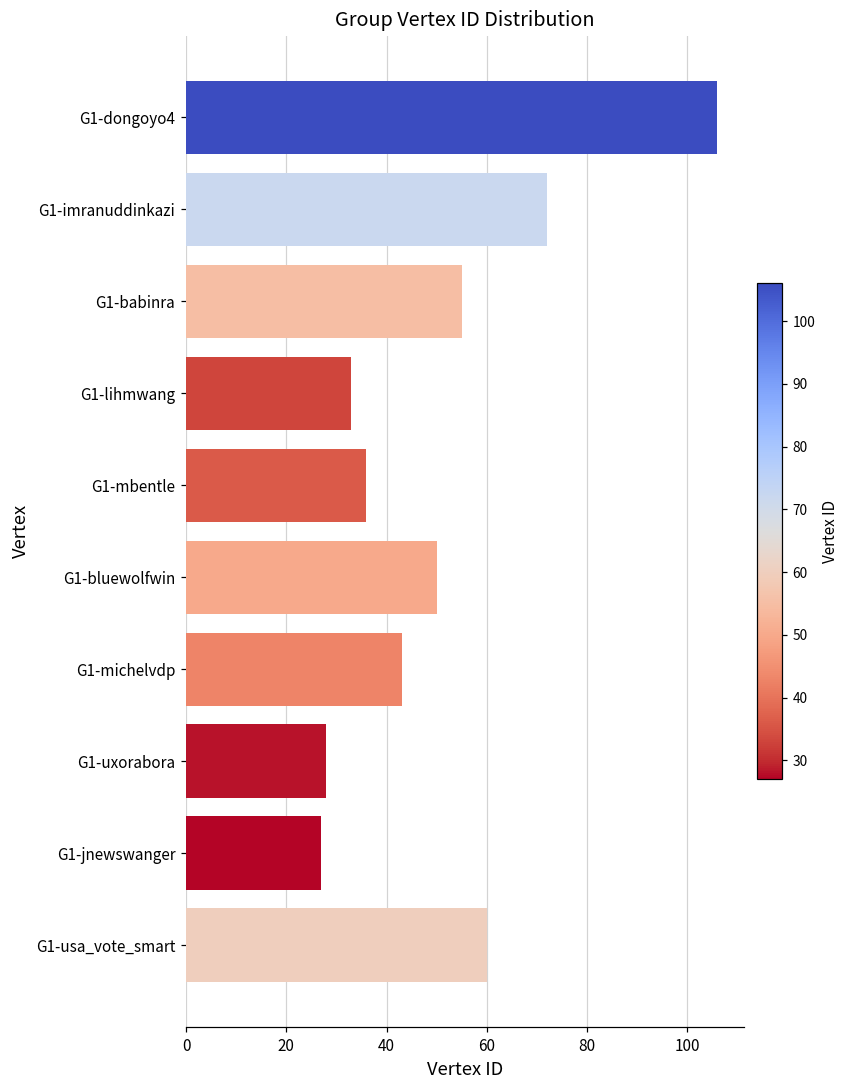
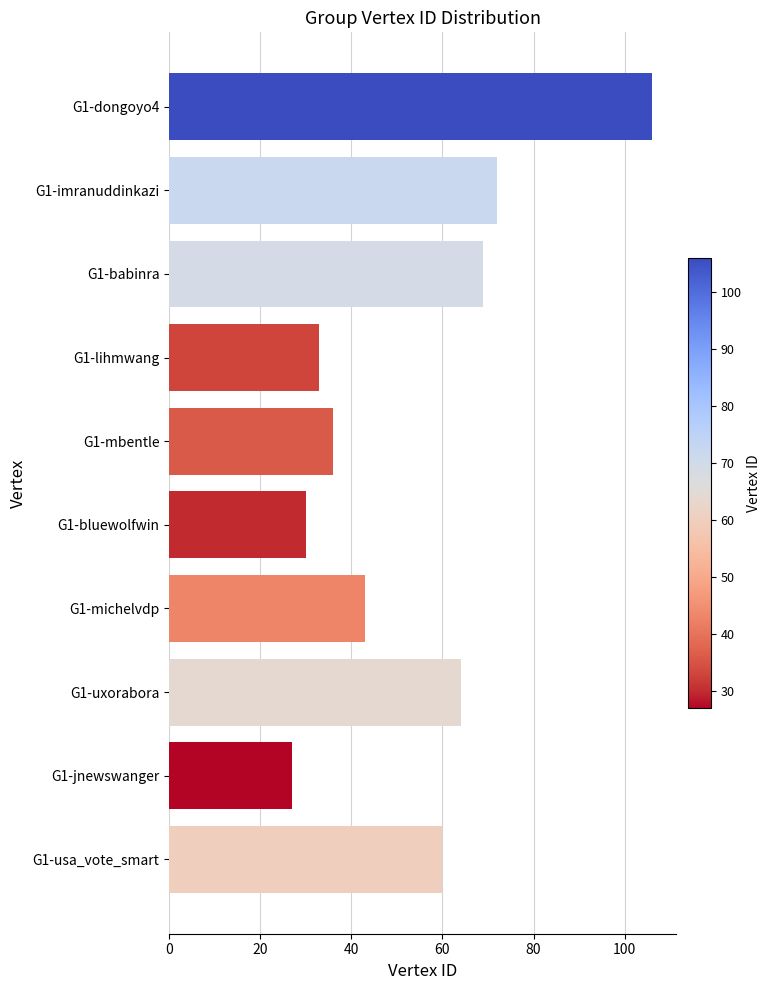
G1-babinra: 55 -> 69
G1-bluewolfwin: 50 -> 30
G1-uxorabora: 28 -> 64
